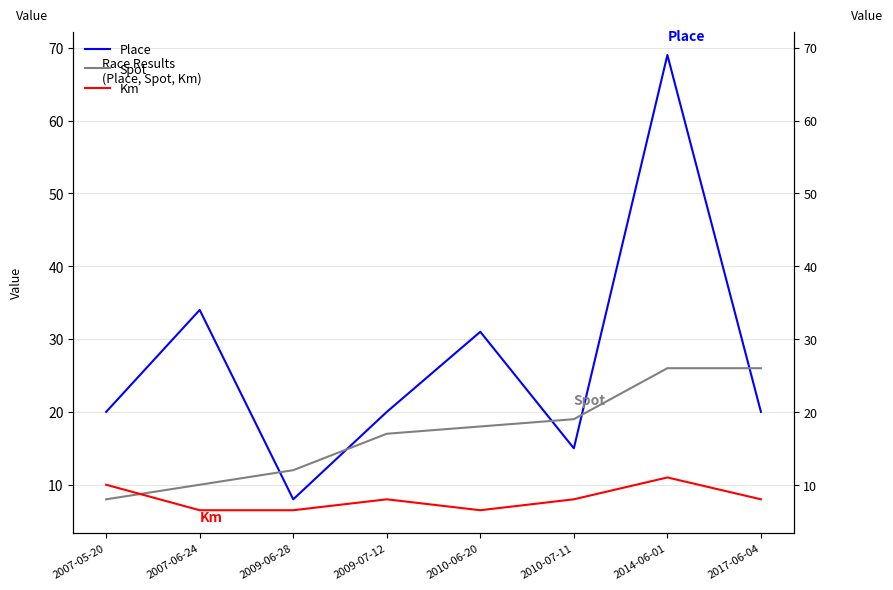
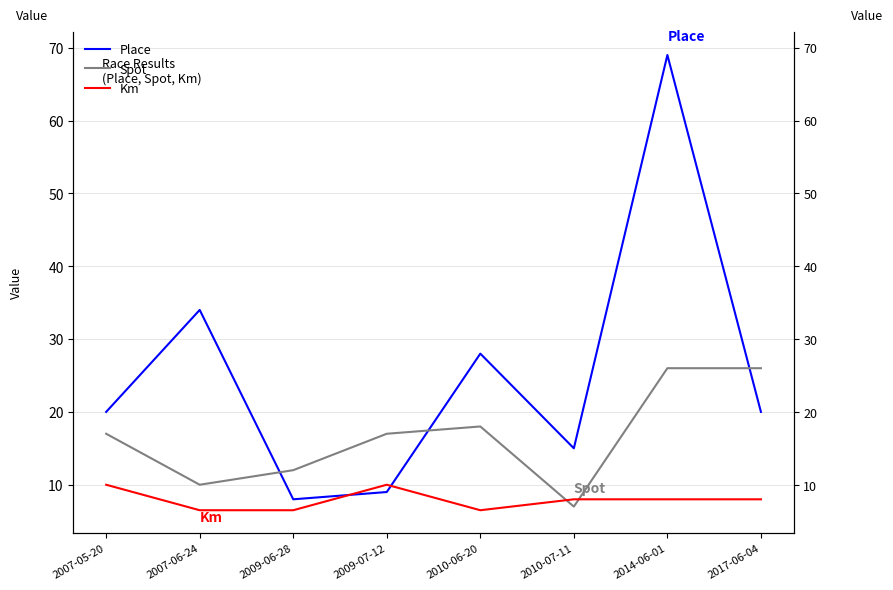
Spot, 2007-05-20: 8 -> 17
Place, 2009-07-12: 20 -> 9
Km, 2009-07-12: 8 -> 10
Place, 2010-06-20: 31 -> 28
Spot, 2010-07-11: 19 -> 7
Km, 2014-06-01: 11 -> 8
